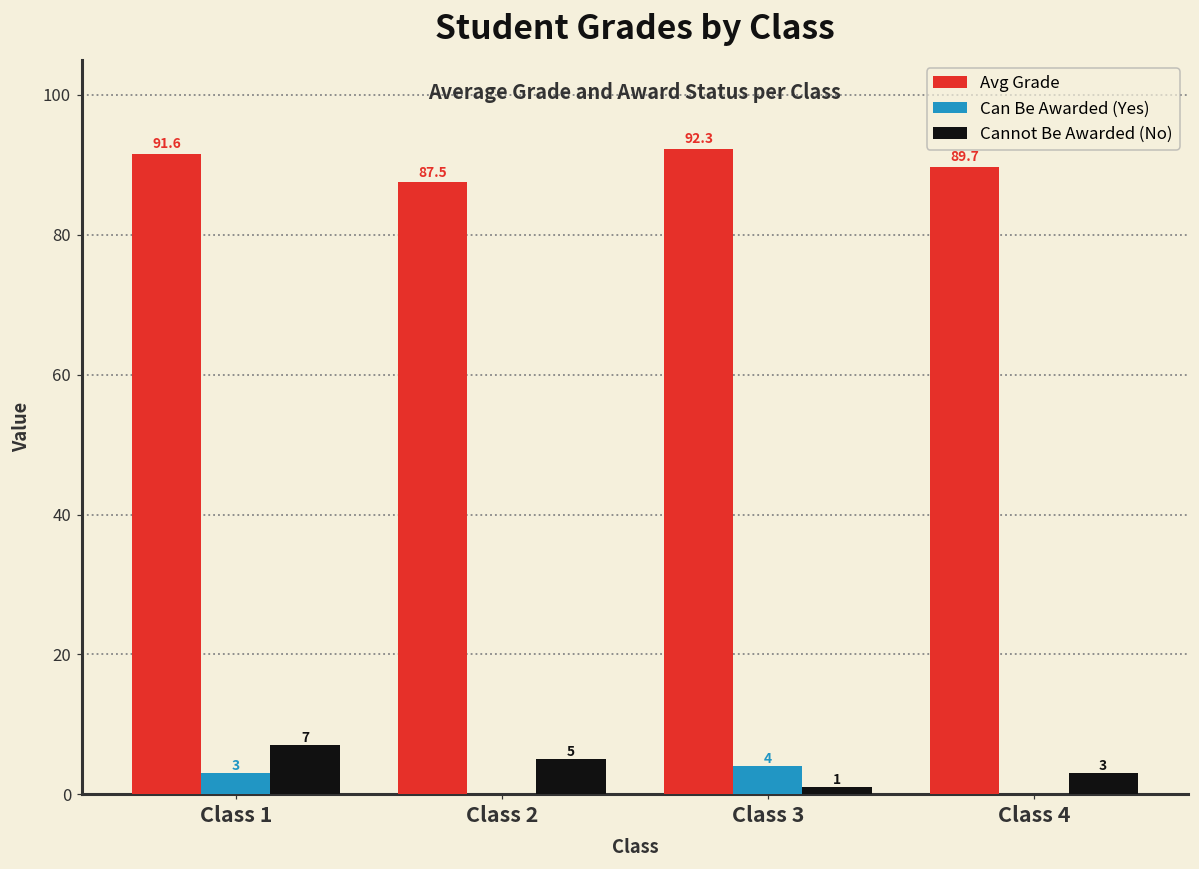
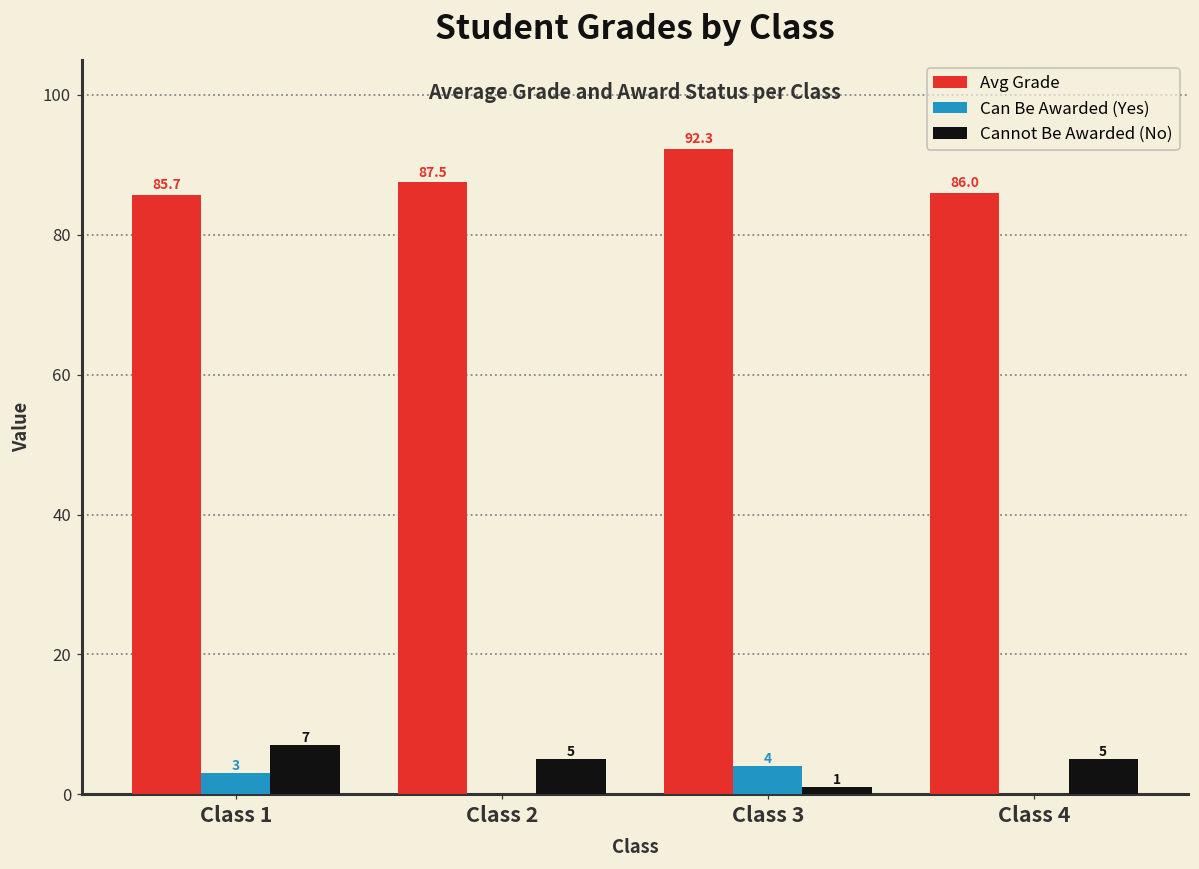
Avg Grade, Class 1: 91.6 -> 85.7
Avg Grade, Class 4: 90 -> 86
Cannot Be Awarded (No), Class 4: 3 -> 5
